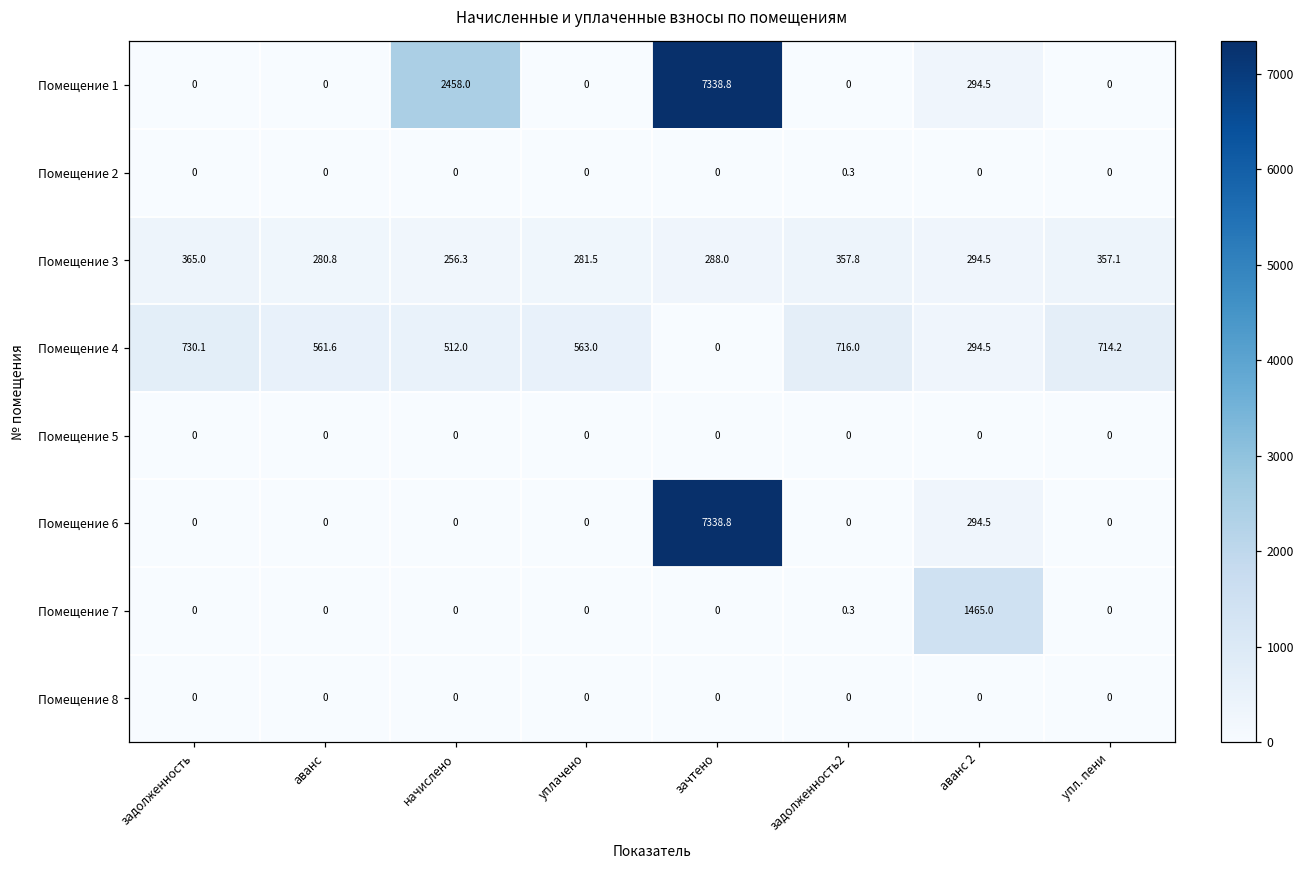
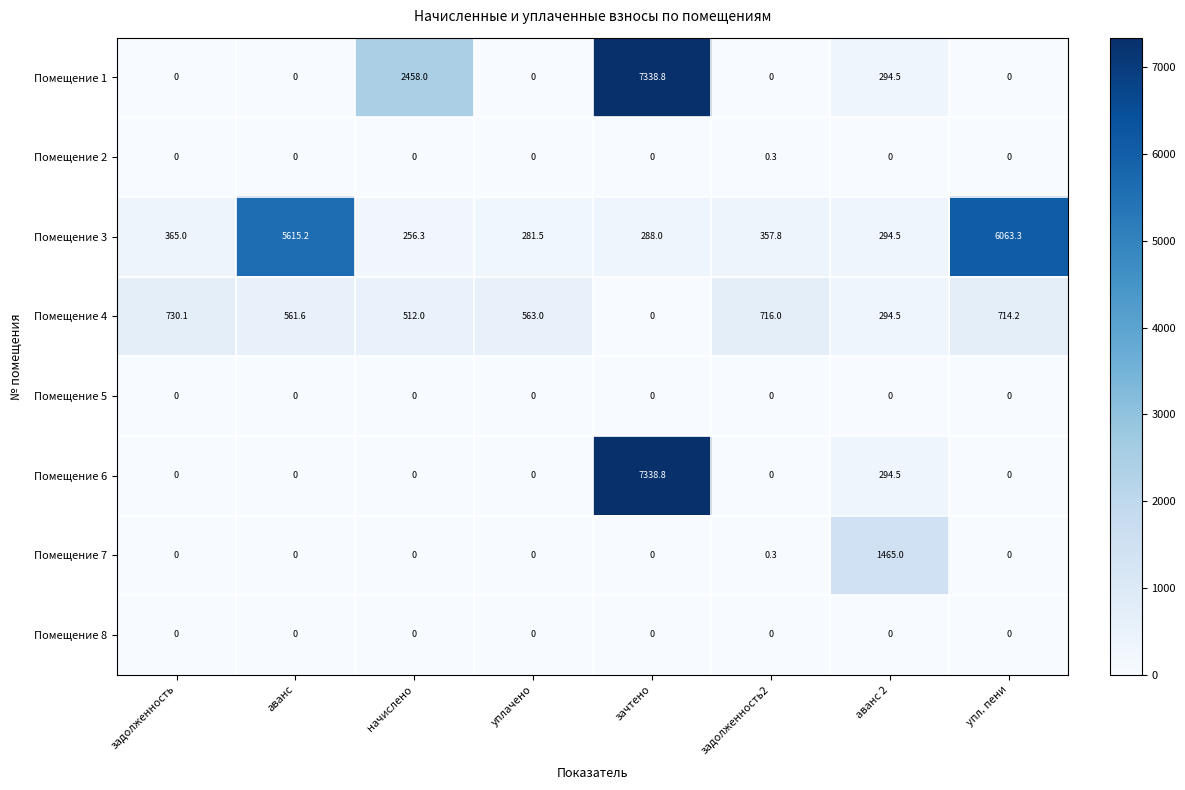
Помещение 3, аванс: 280.8 -> 5615.2
Помещение 3, упл. пени: 357.1 -> 6063.3
